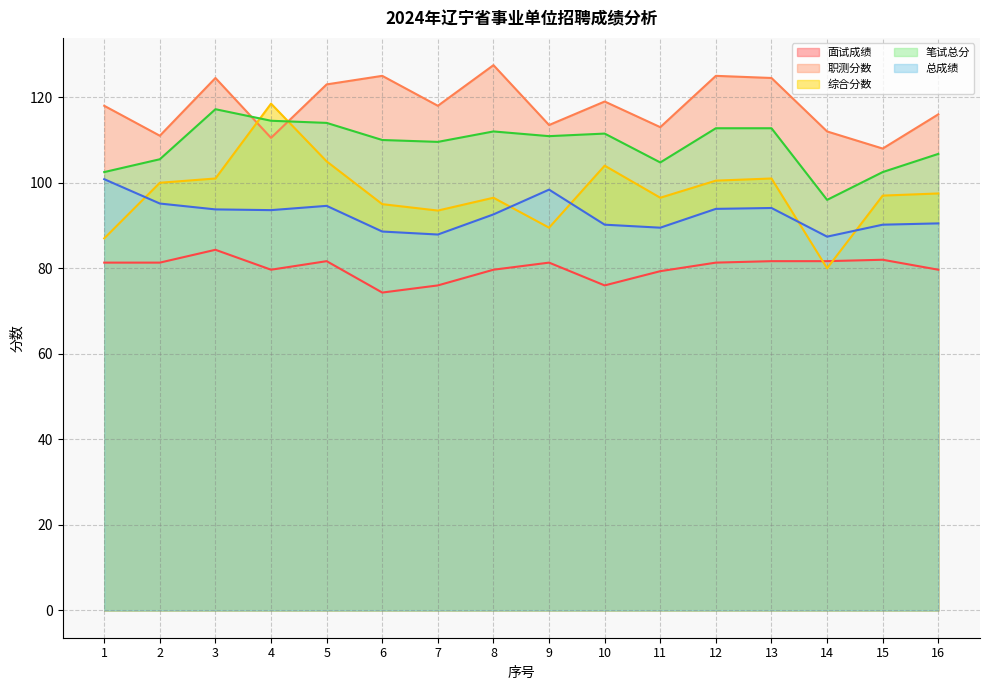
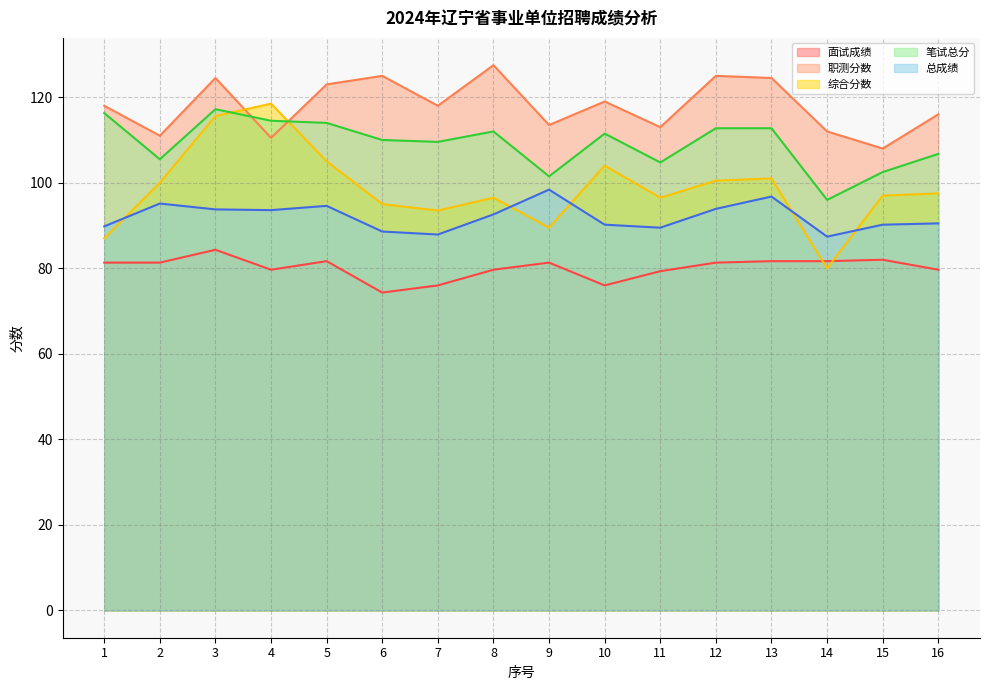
笔试总分, 1: 103 -> 116
总成绩, 1: 101 -> 90
综合分数, 3: 101 -> 116
笔试总分, 9: 111 -> 102
总成绩, 13: 94 -> 97
